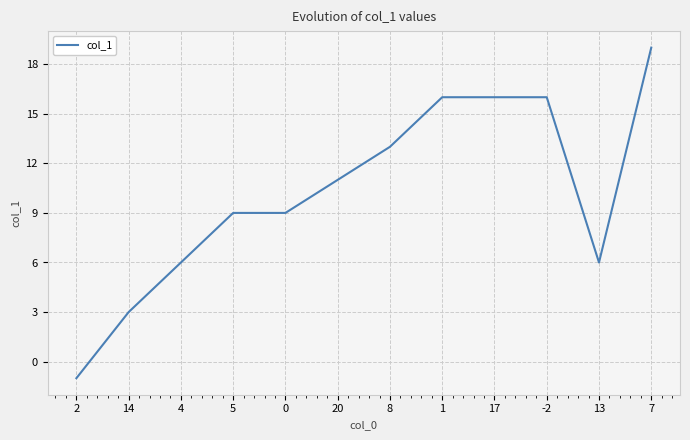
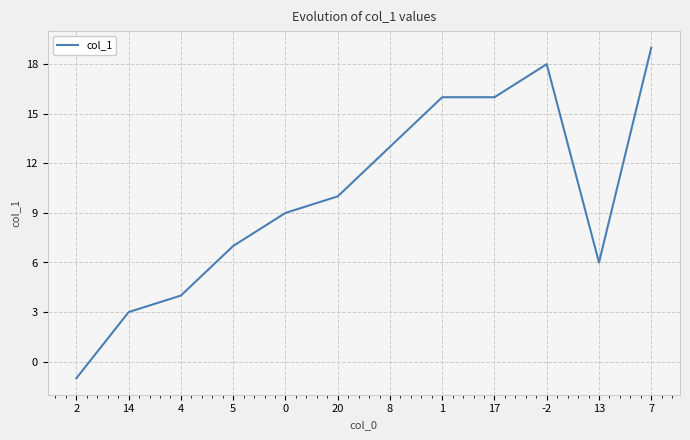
4: 6 -> 4
5: 9 -> 7
20: 11 -> 10
-2: 16 -> 18
